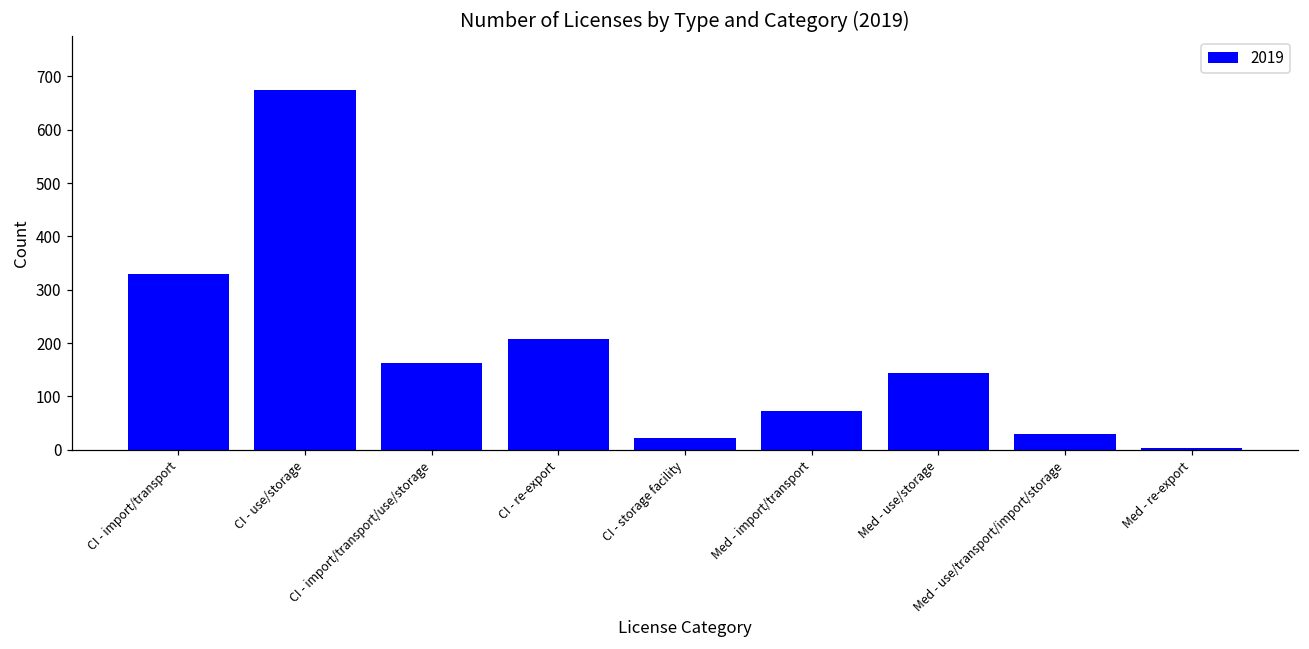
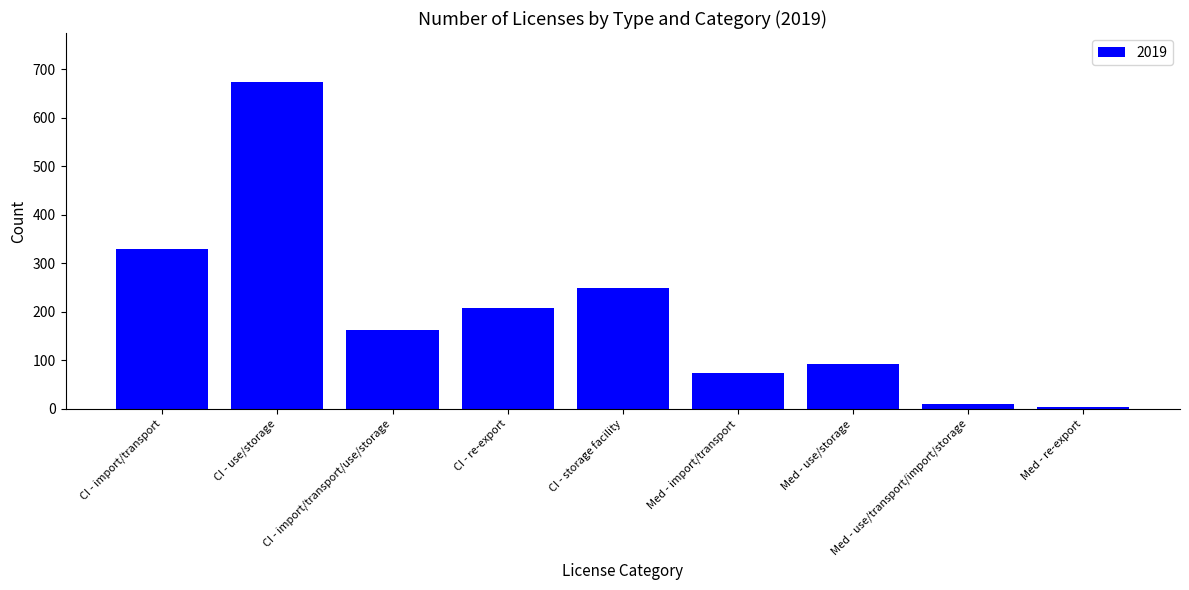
CI - storage facility: 20 -> 250
Med - use/storage: 140 -> 90
Med - use/transport/import/storage: 30 -> 10
